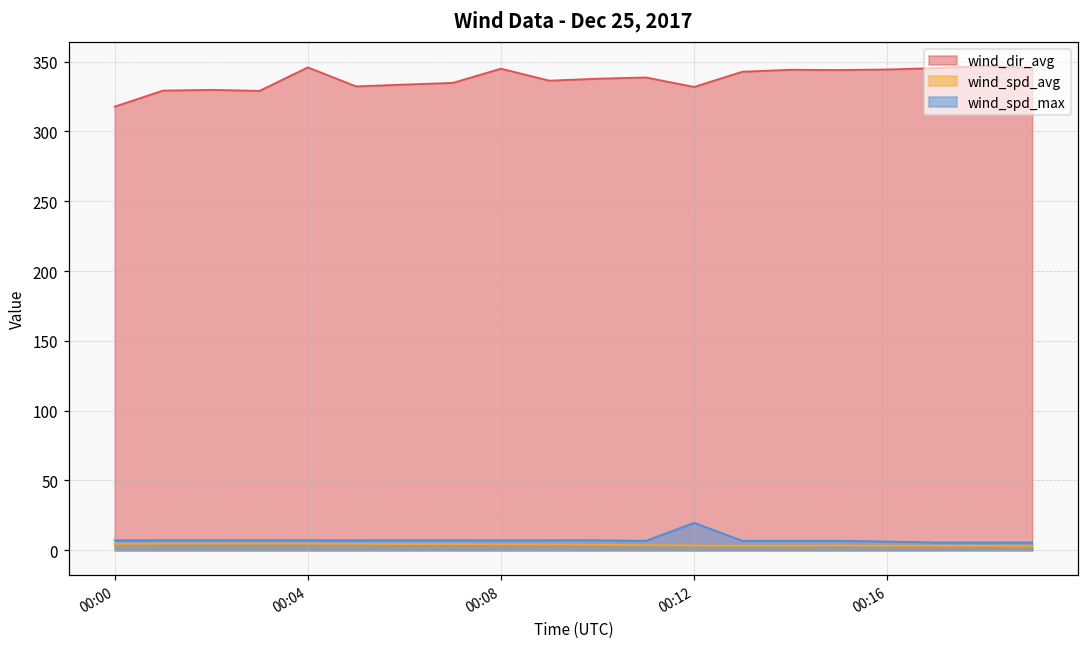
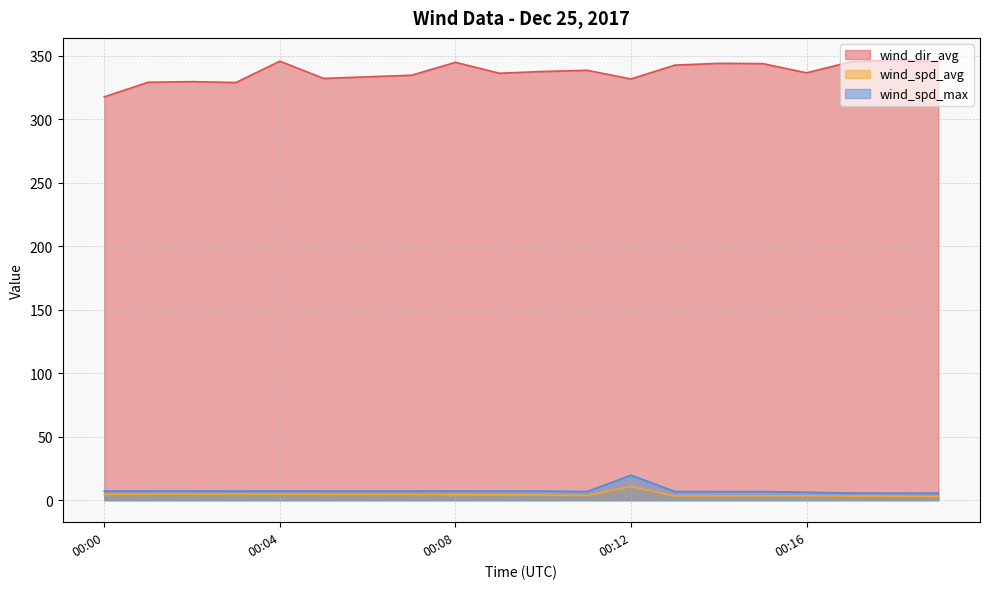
wind_spd_avg, 00:12: 4 -> 11
wind_dir_avg, 00:16: 344 -> 337
